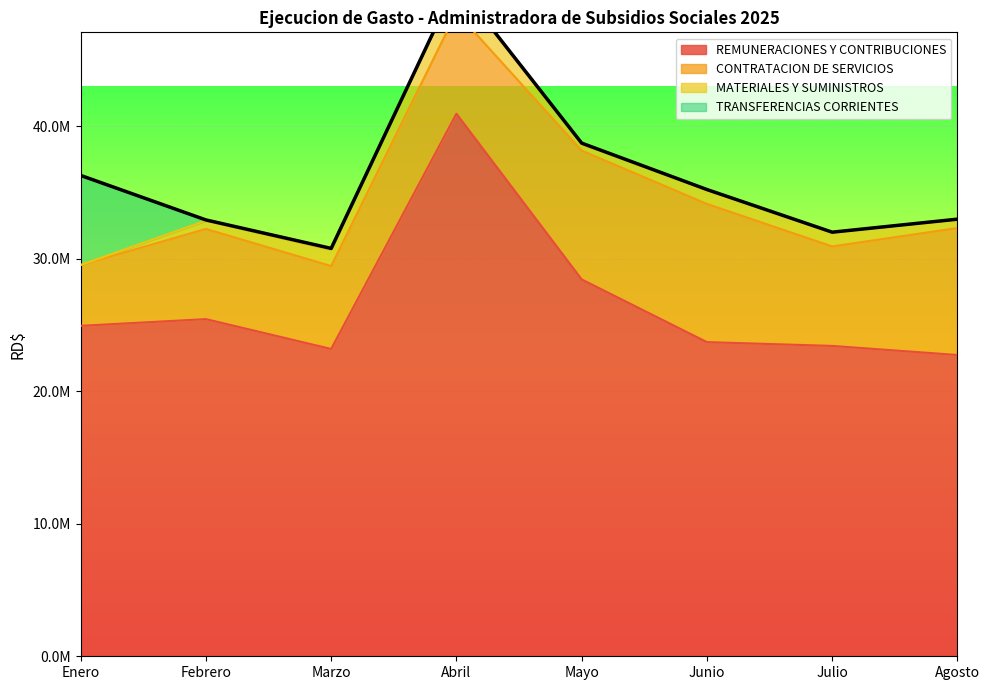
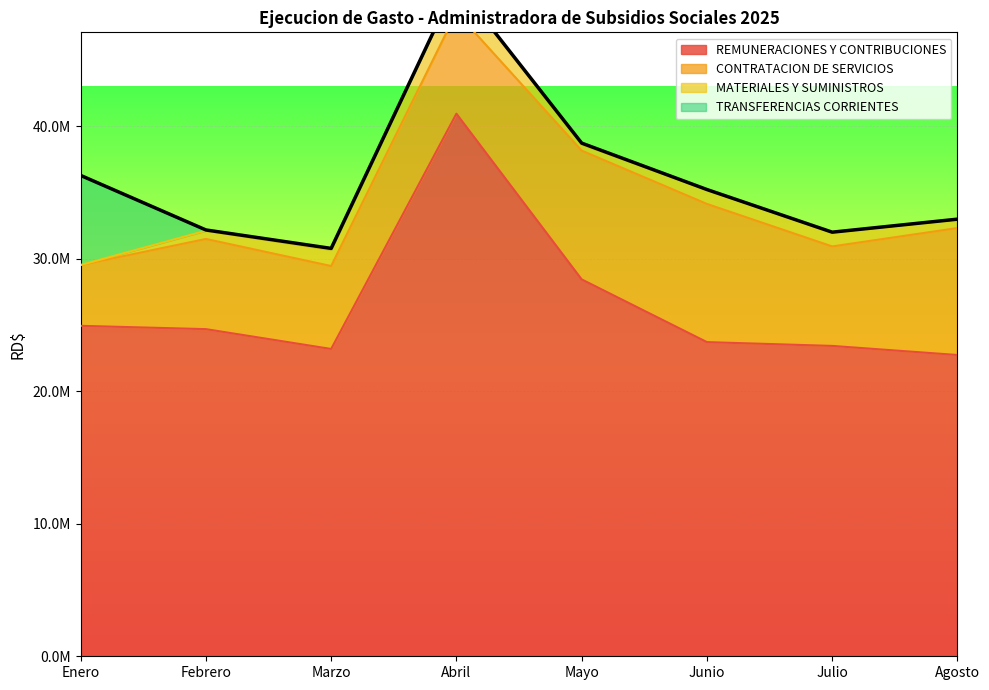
REMUNERACIONES Y CONTRIBUCIONES, Febrero: 25400000 -> 24700000
